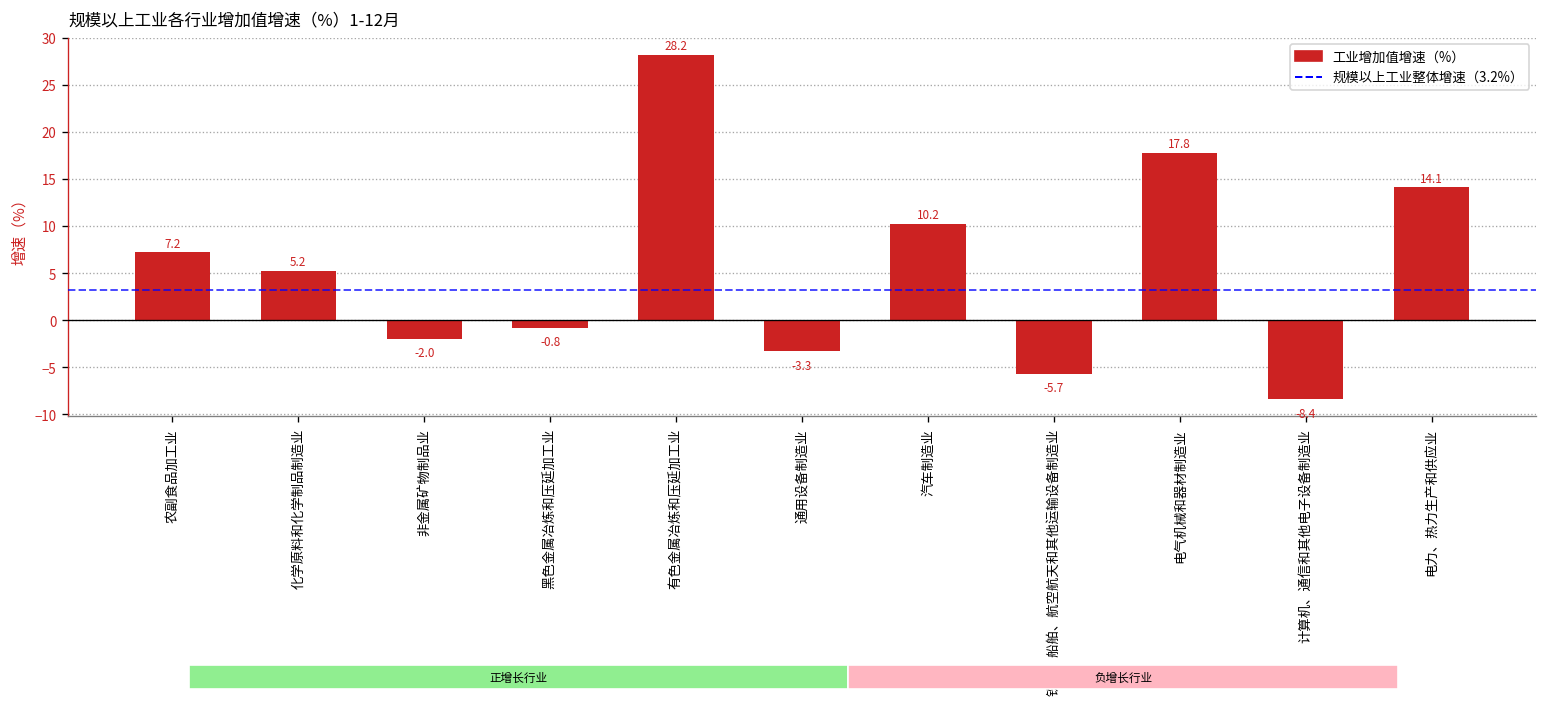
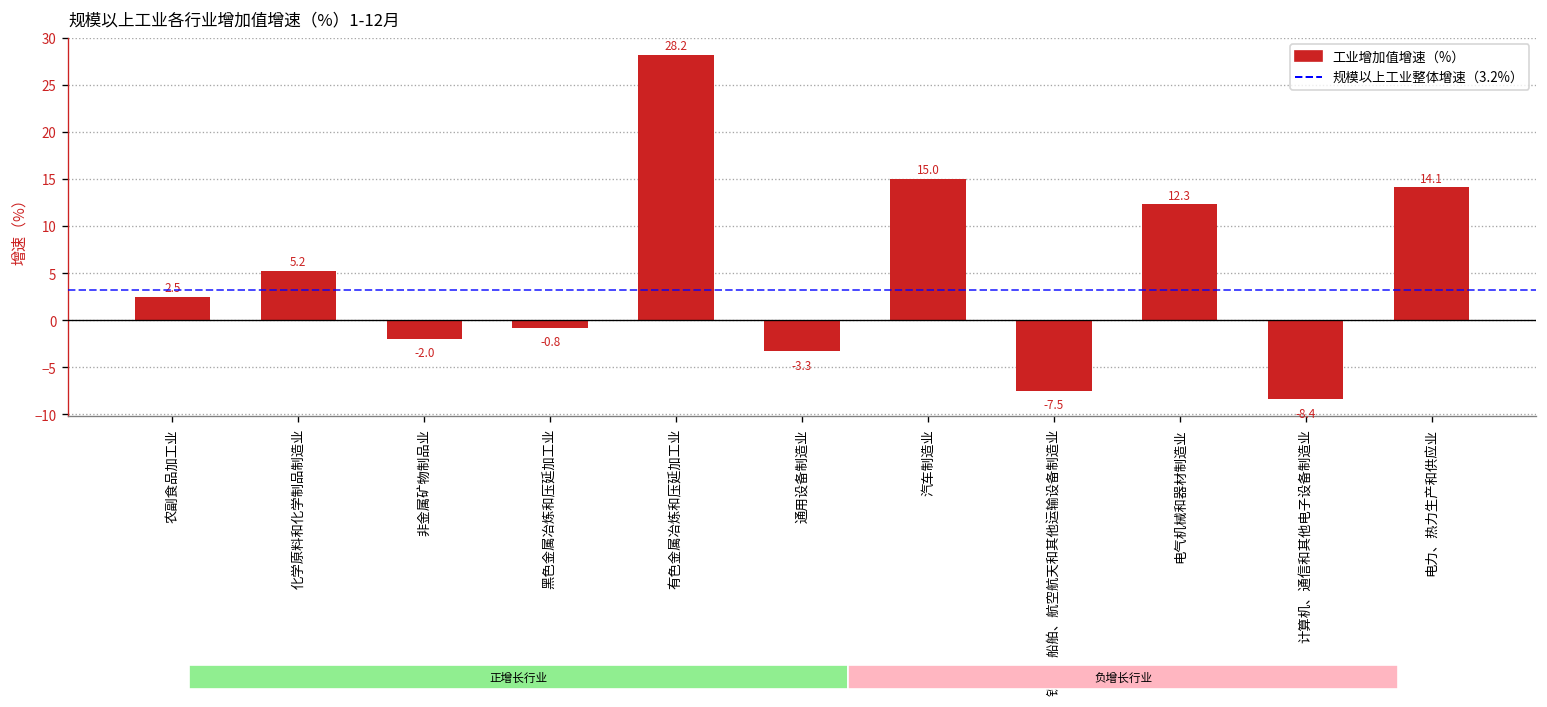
规模以上工业各行业增加值增速（%）1-12月, 农副食品加工业: 7.2 -> 2.5
规模以上工业各行业增加值增速（%）1-12月, 汽车制造业: 10.2 -> 15.0
规模以上工业各行业增加值增速（%）1-12月, 铁路、船舶、航空航天和其他运输设备制造业: -5.7 -> -7.5
规模以上工业各行业增加值增速（%）1-12月, 电气机械和器材制造业: 17.8 -> 12.3
